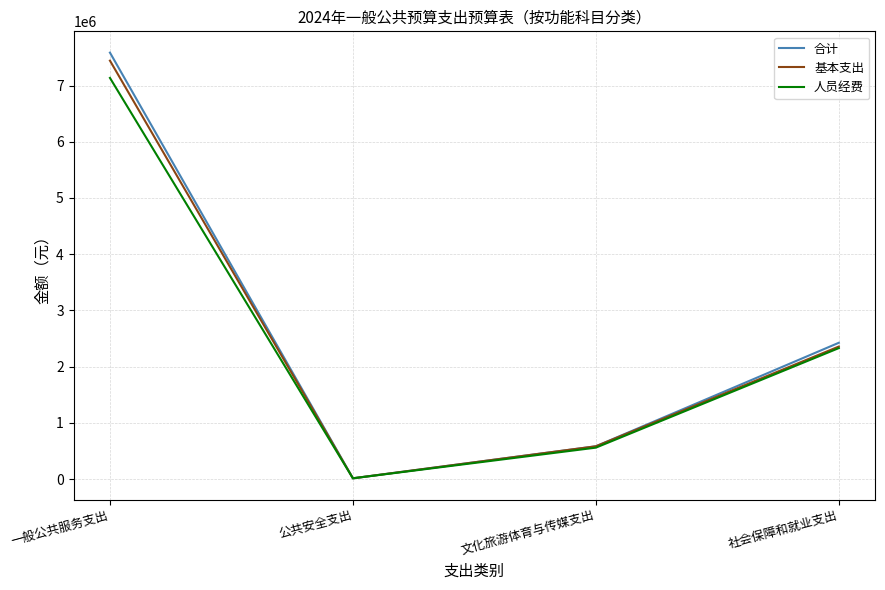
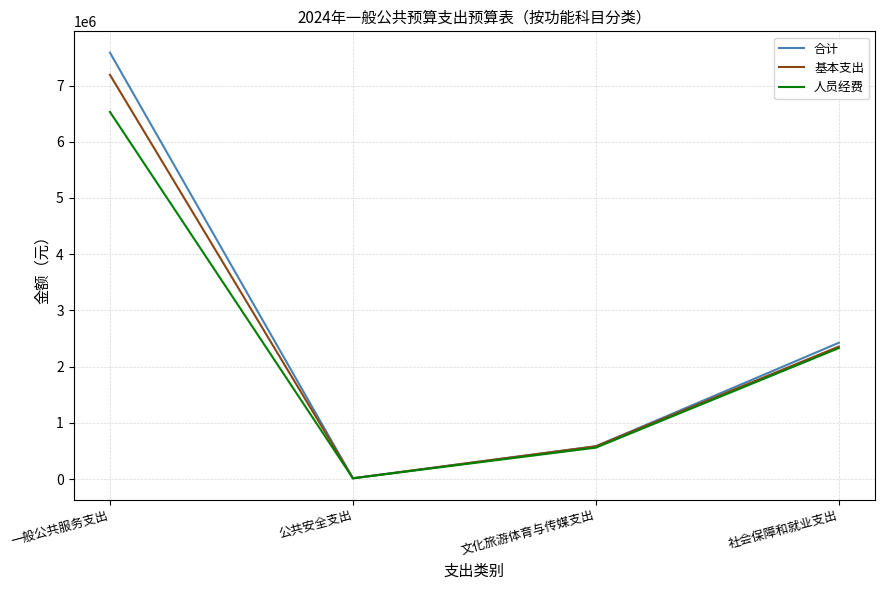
基本支出, 一般公共服务支出: 7400000 -> 7200000
人员经费, 一般公共服务支出: 7100000 -> 6500000
